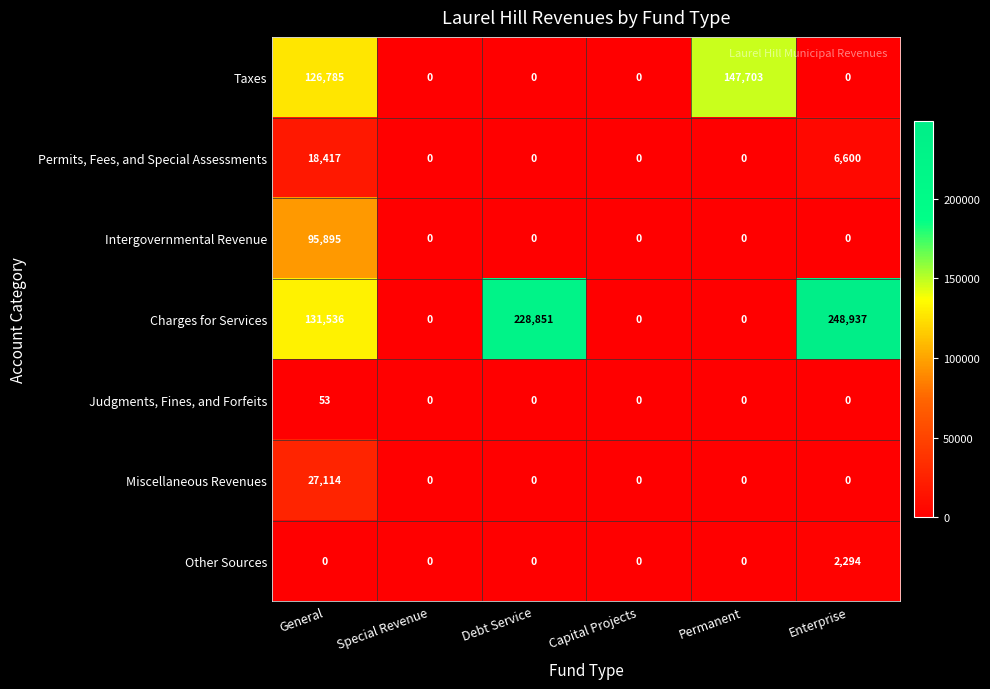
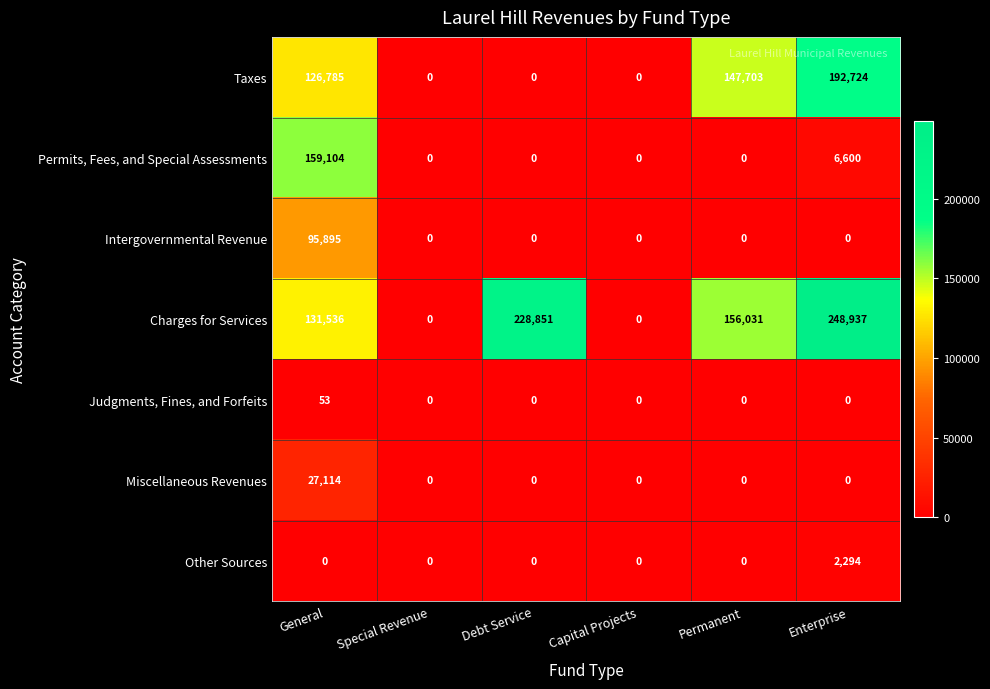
Taxes, Enterprise: 0 -> 192,724
Permits, Fees, and Special Assessments, General: 18,417 -> 159,104
Charges for Services, Permanent: 0 -> 156,031
